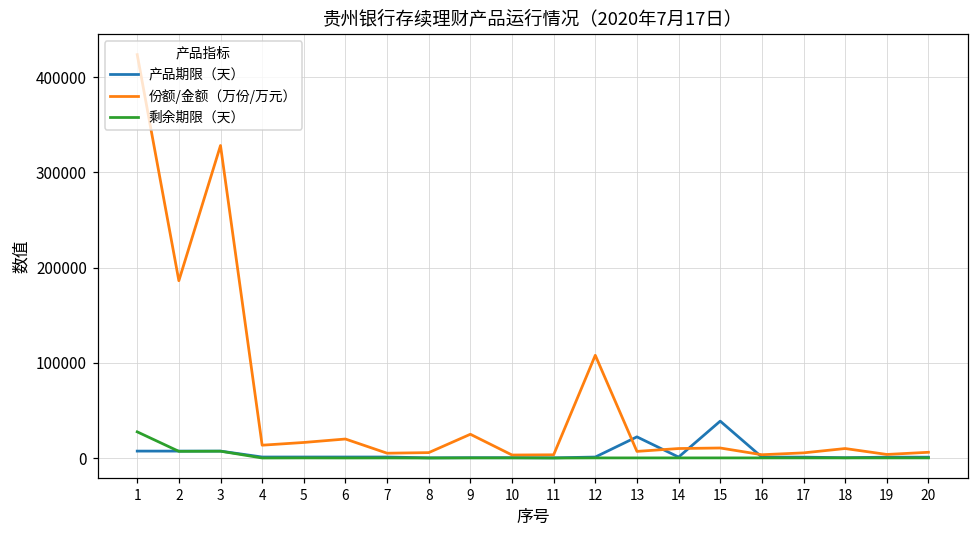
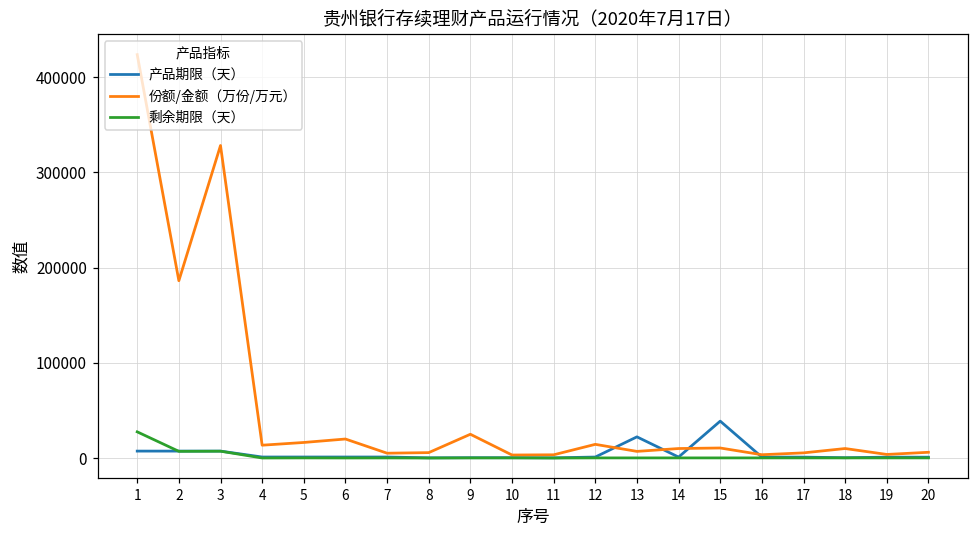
份额/金额（万份/万元）, 12: 110000 -> 10000
